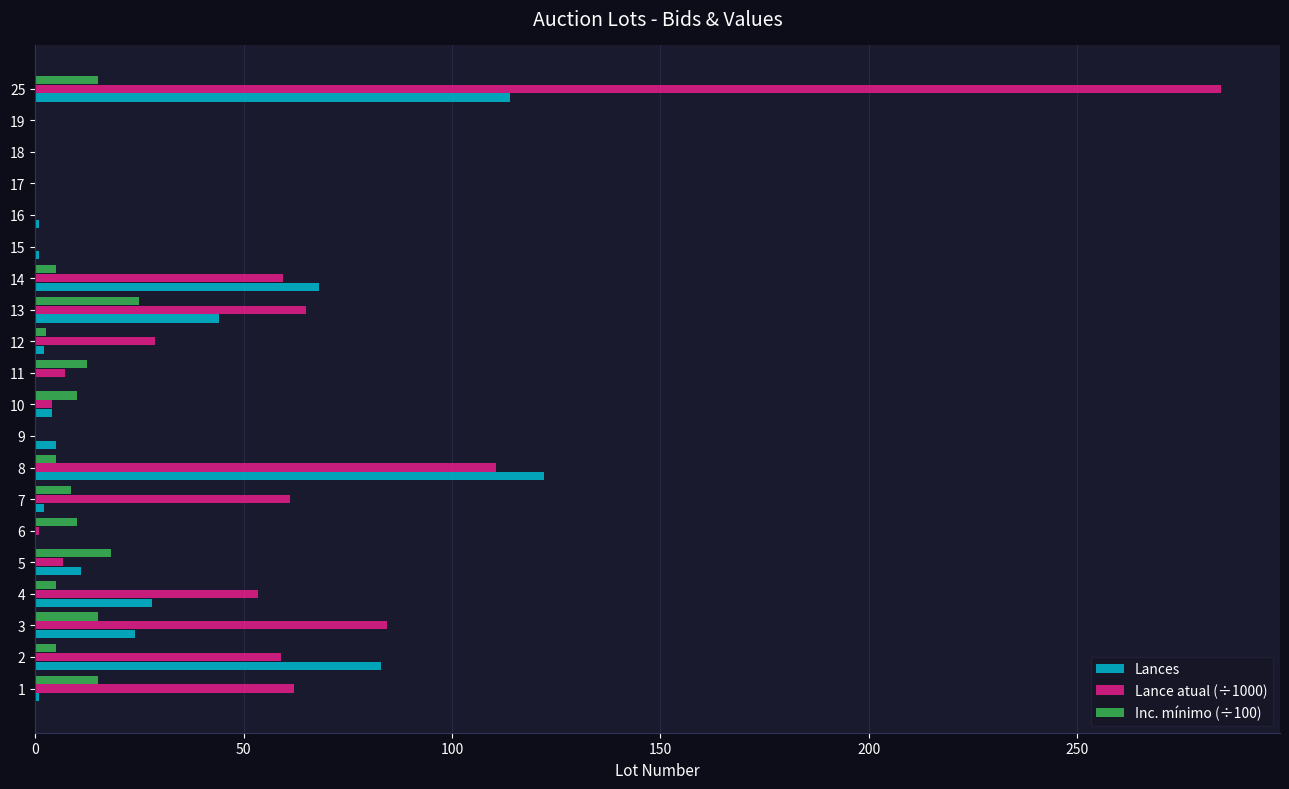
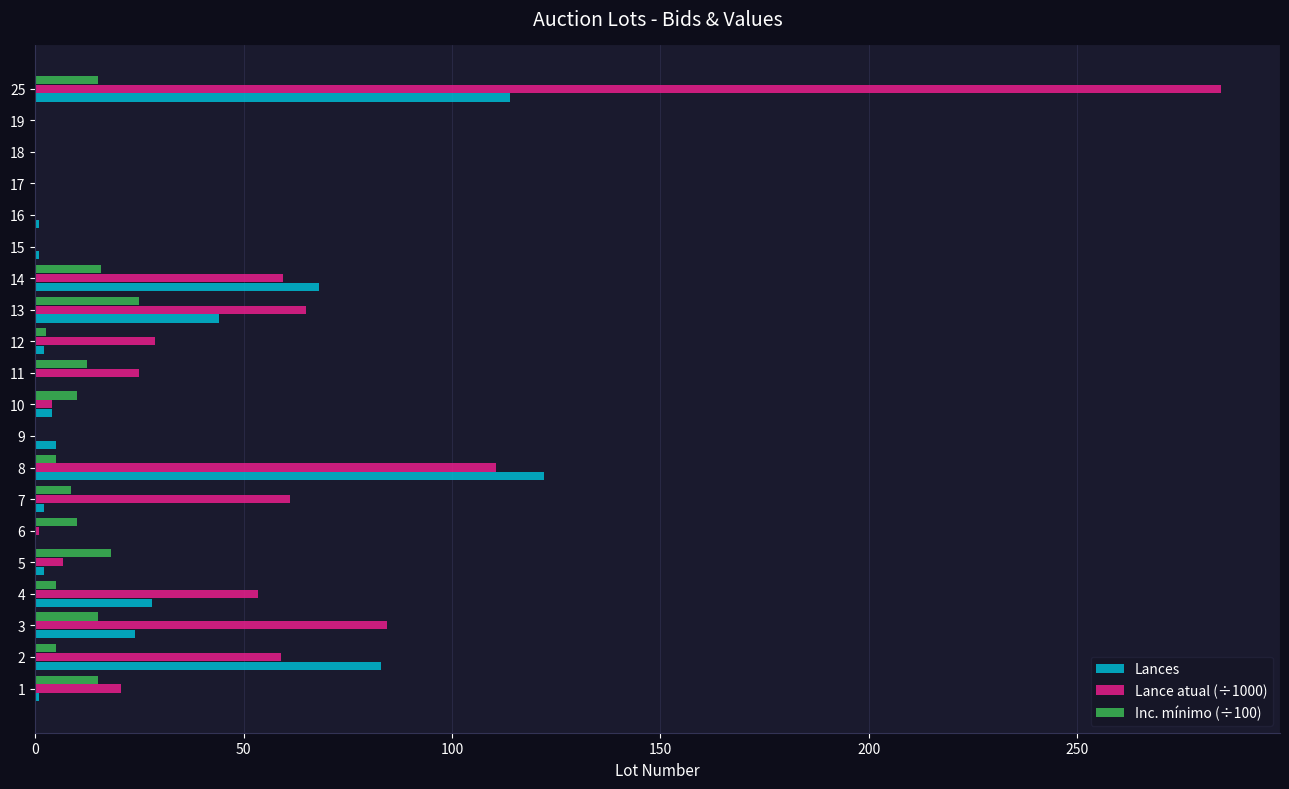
Inc. mínimo (÷100), 14: 5 -> 16
Lance atual (÷1000), 11: 7 -> 25
Lances, 5: 11 -> 2
Lance atual (÷1000), 1: 62 -> 21
